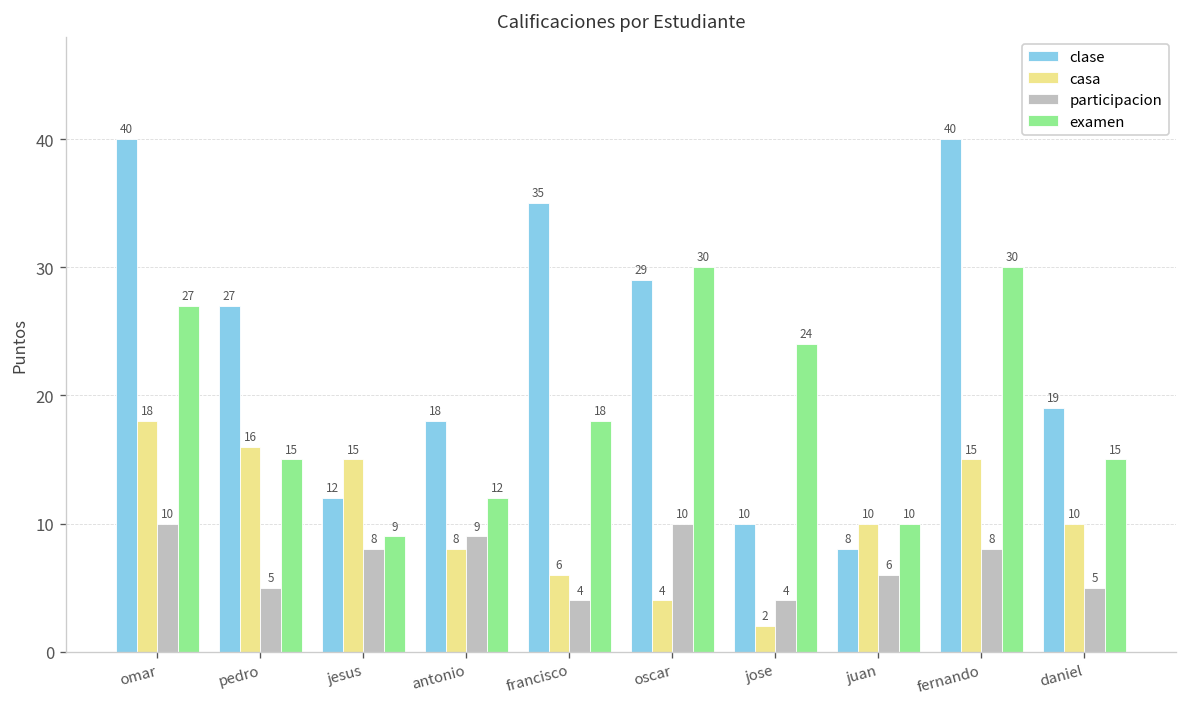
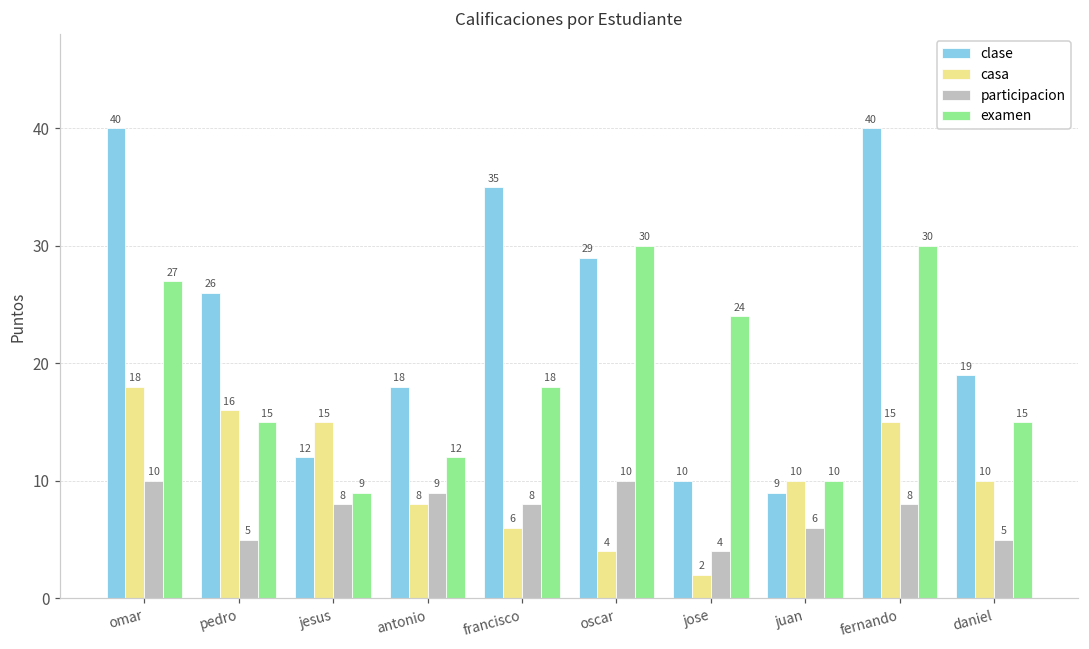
clase, pedro: 27 -> 26
participacion, francisco: 4 -> 8
clase, juan: 8 -> 9
